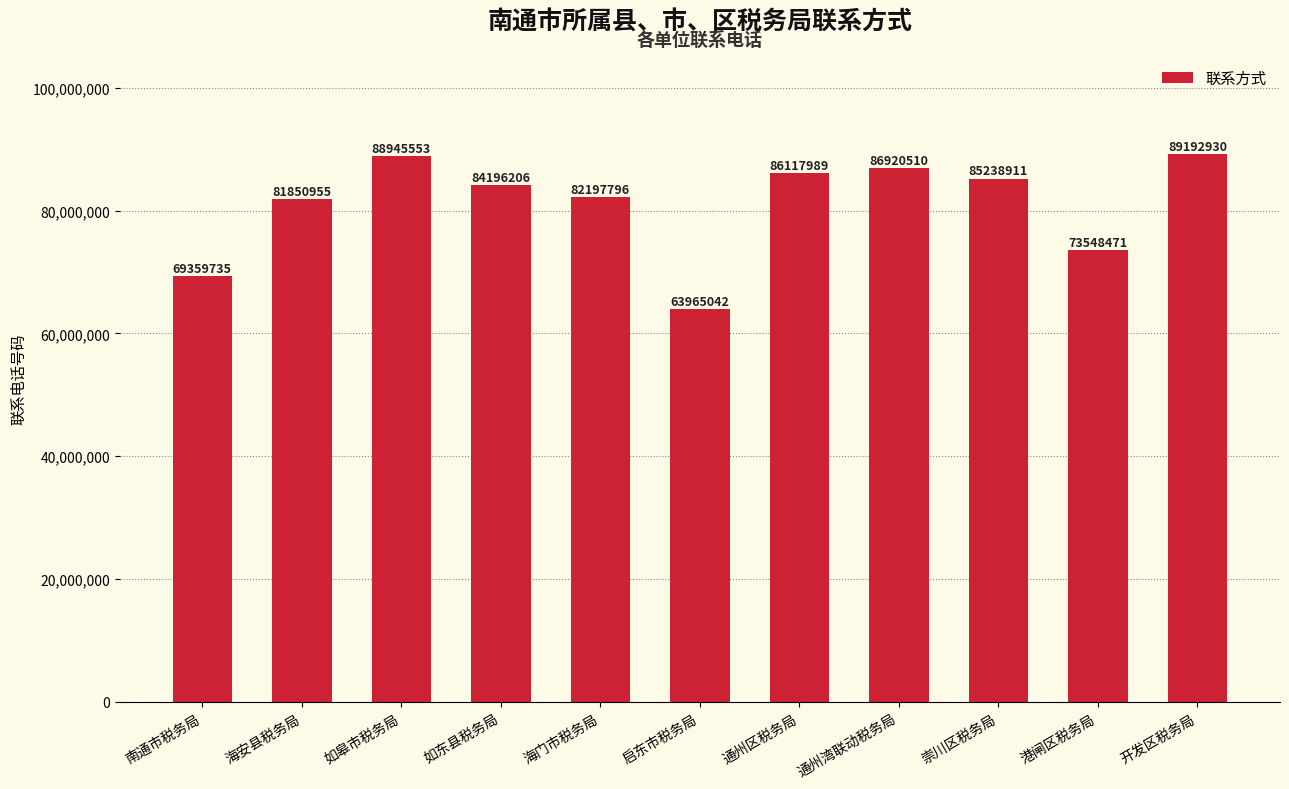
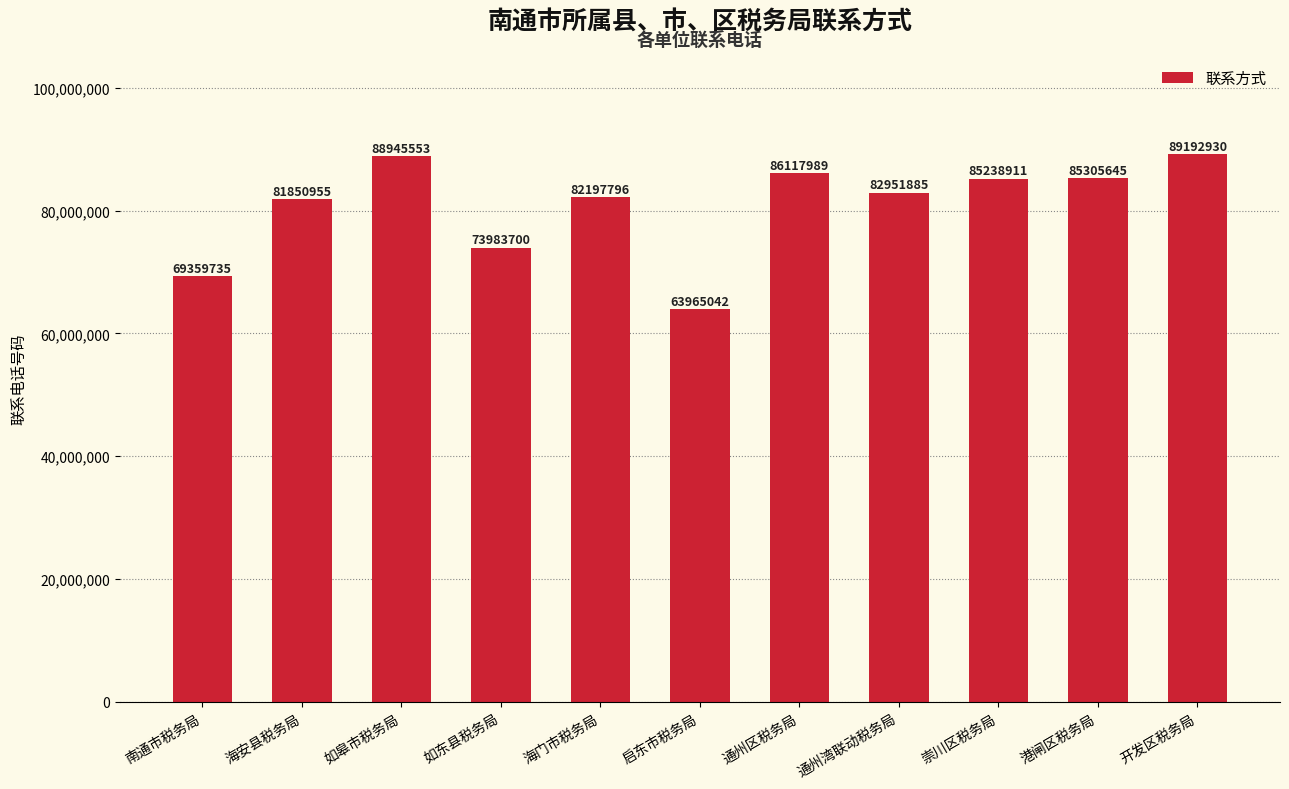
如东县税务局: 84196206 -> 73983700
通州湾联动税务局: 86920510 -> 82951885
港闸区税务局: 73548471 -> 85305645
